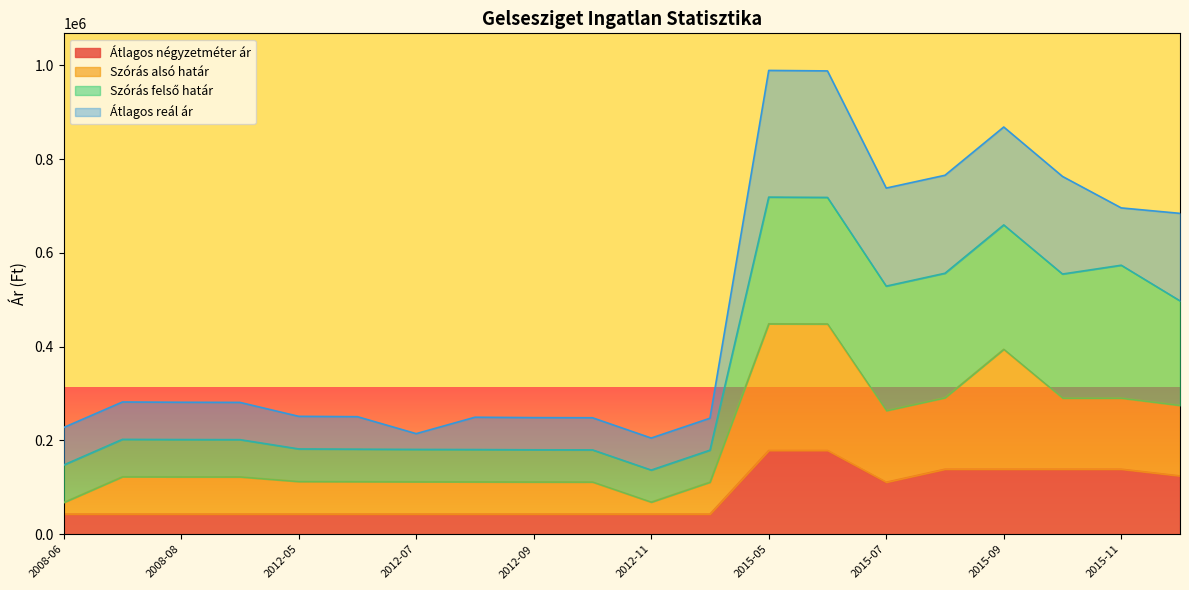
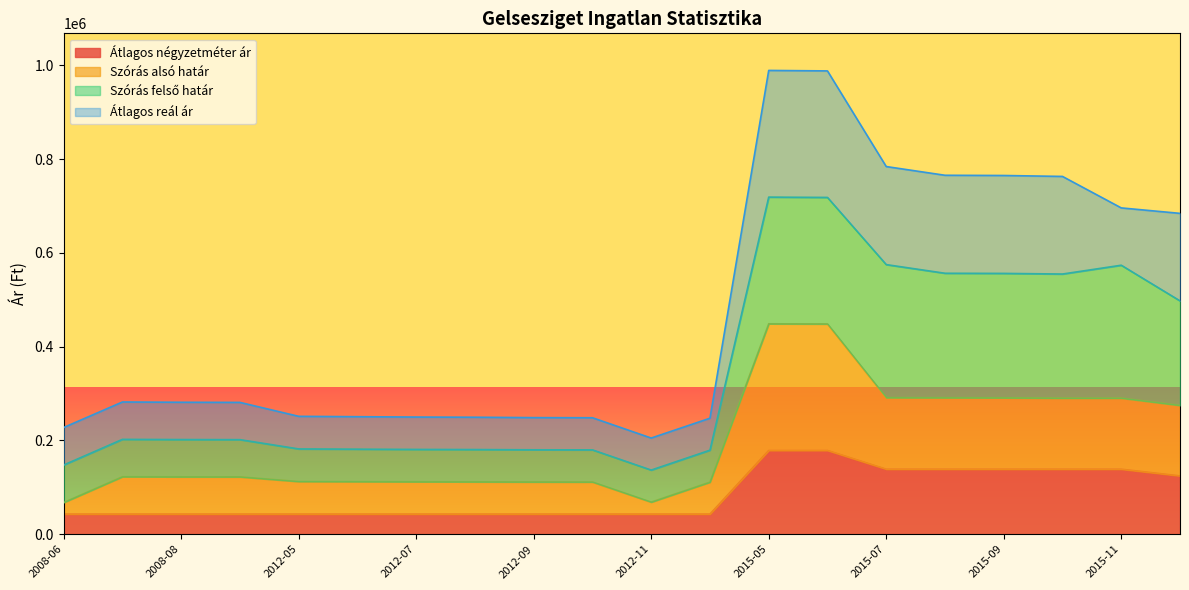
Átlagos reál ár, 2012-07: 30000 -> 70000
Átlagos négyzetméter ár, 2015-07: 110000 -> 140000
Szórás felső határ, 2015-07: 270000 -> 280000
Szórás alsó határ, 2015-09: 260000 -> 150000
